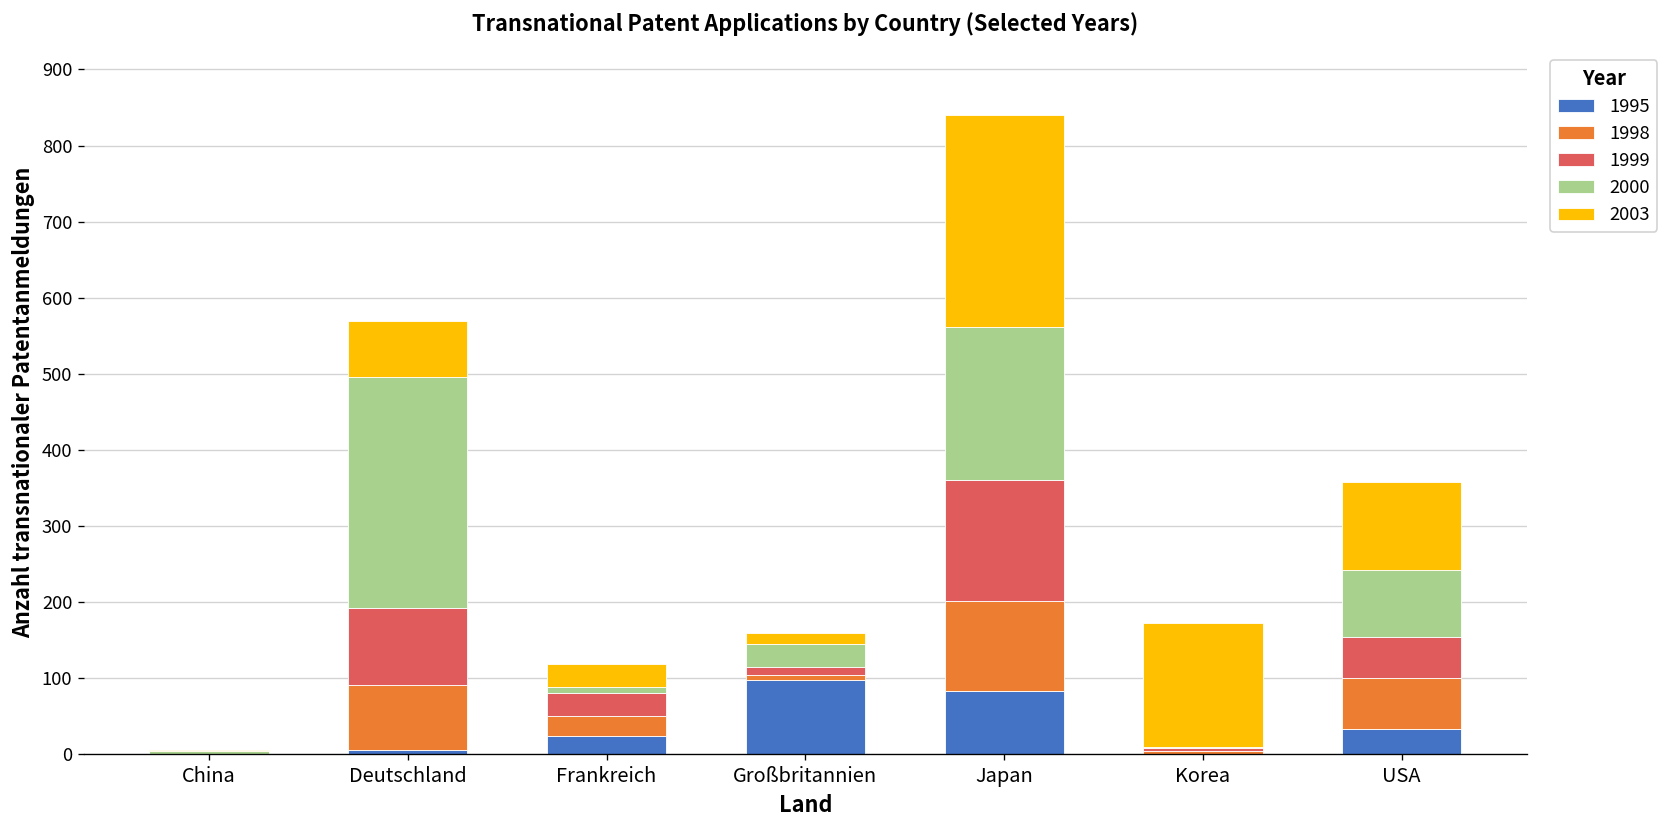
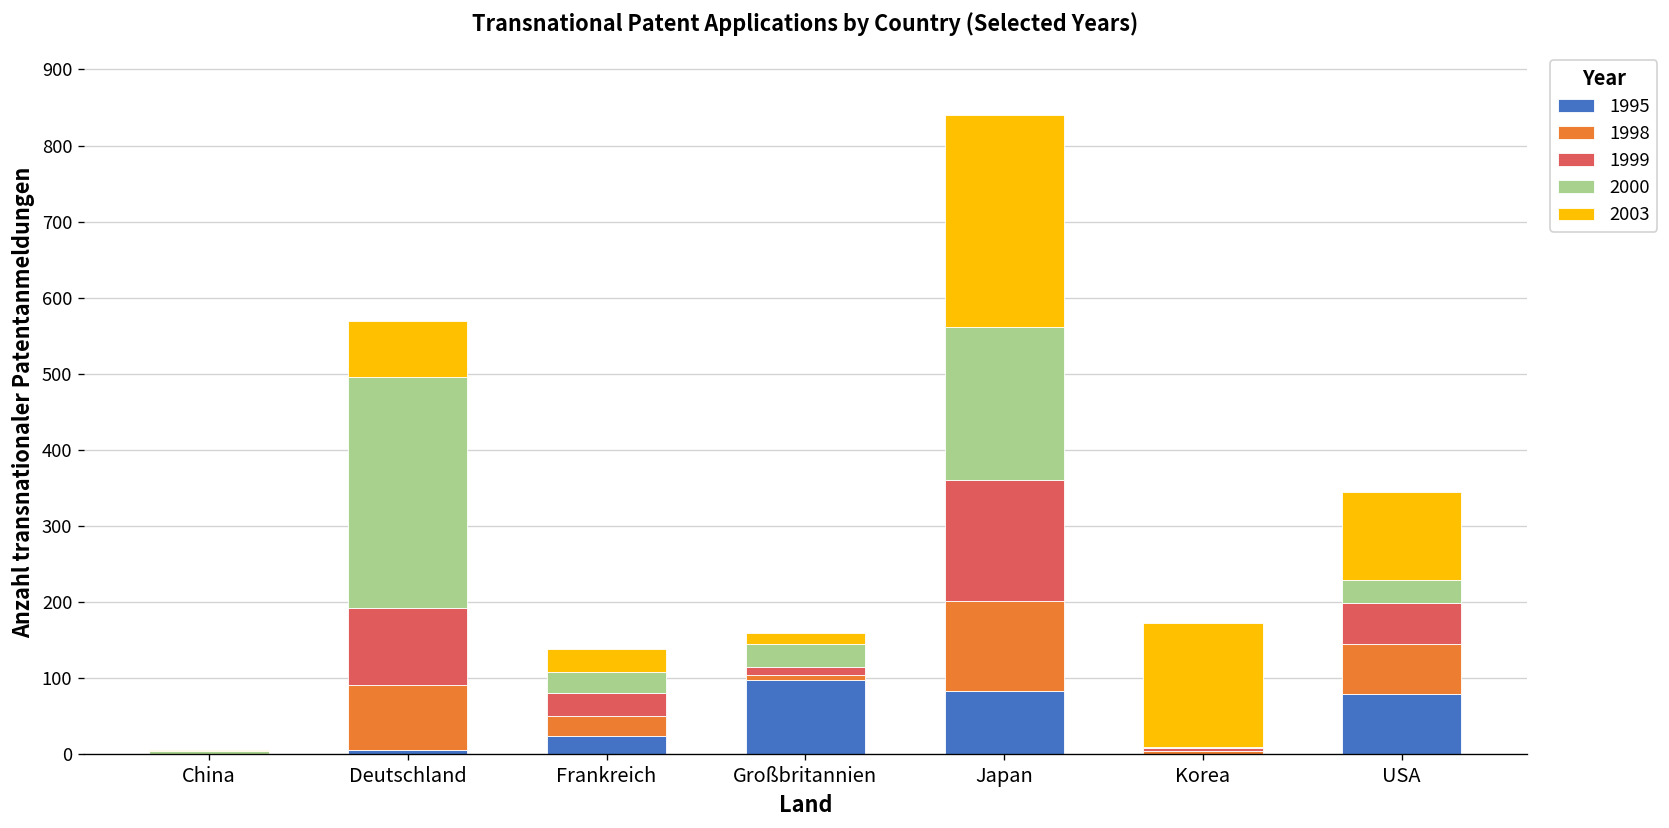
2000, Frankreich: 10 -> 30
1995, USA: 30 -> 80
2000, USA: 90 -> 30
